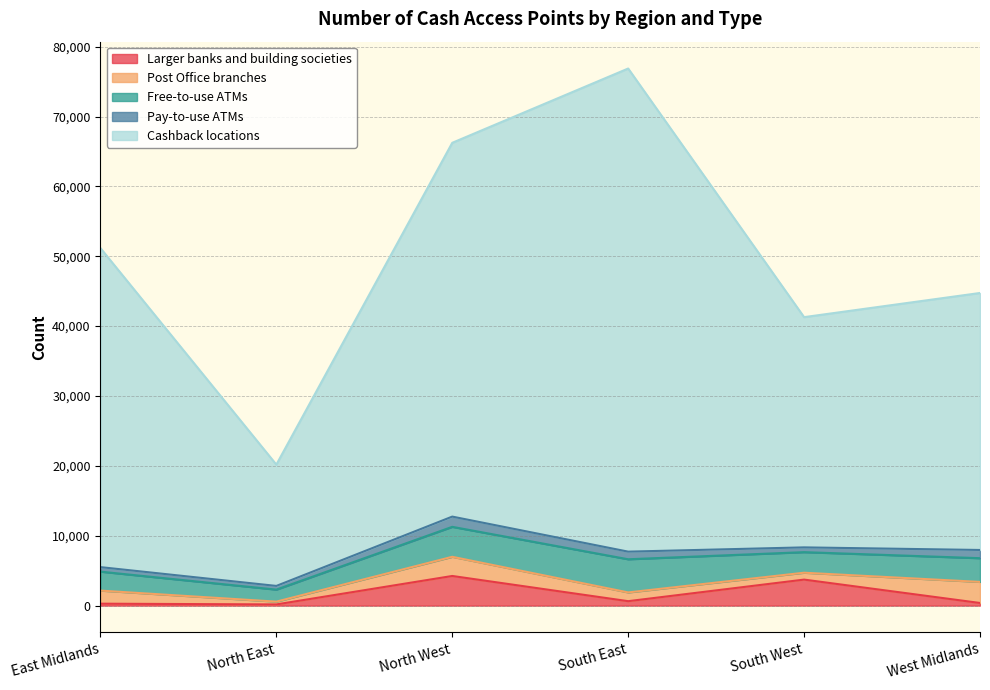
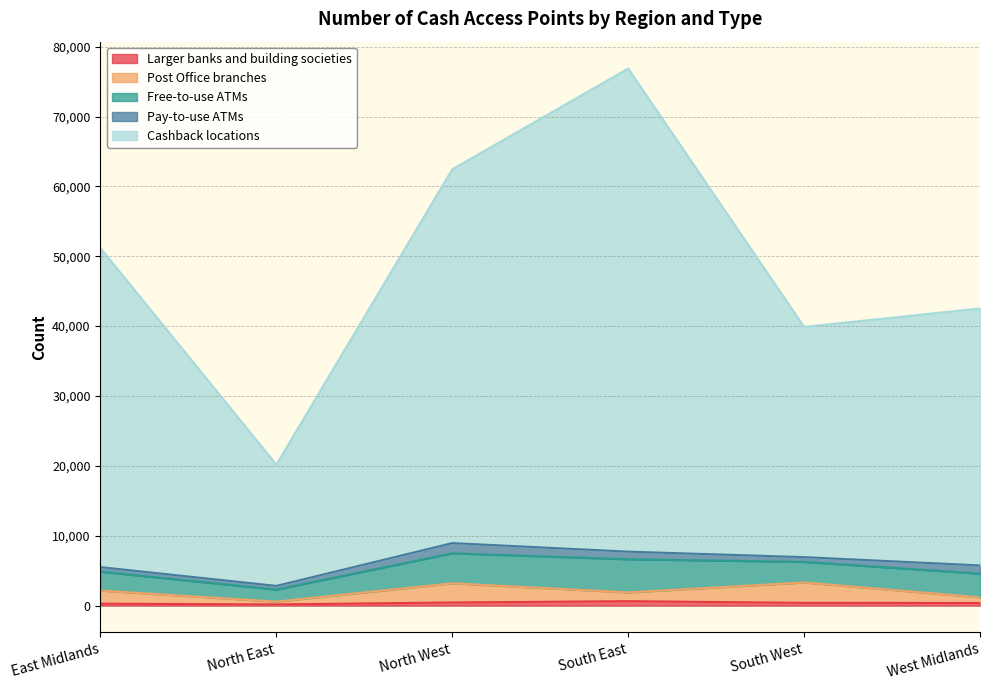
Larger banks and building societies, North West: 4,000 -> 0
Larger banks and building societies, South West: 4,000 -> 0
Post Office branches, South West: 1,000 -> 3,000
Post Office branches, West Midlands: 3,000 -> 1,000
